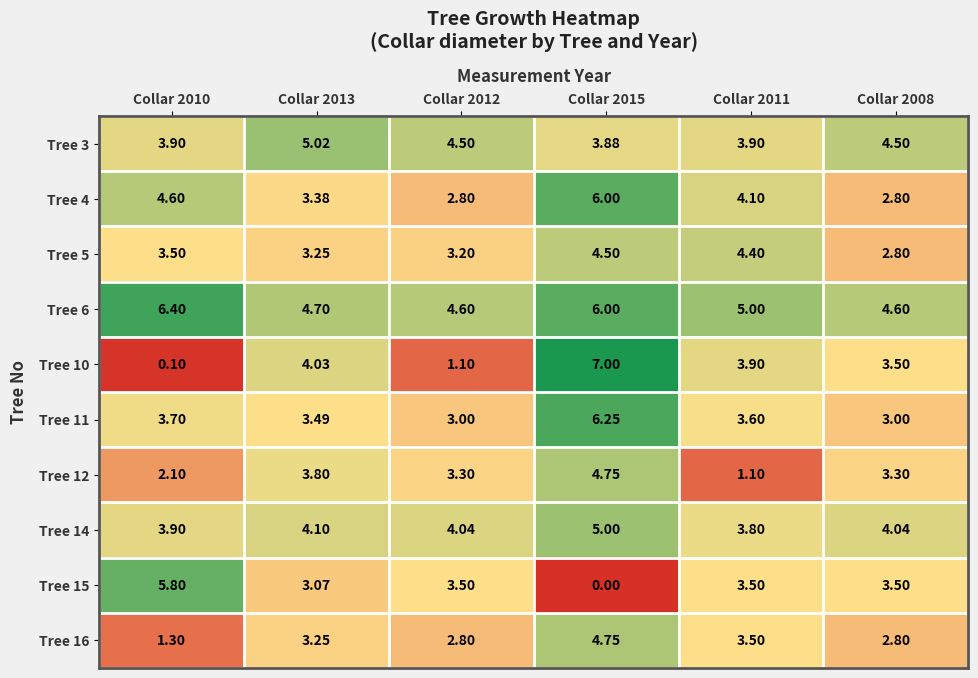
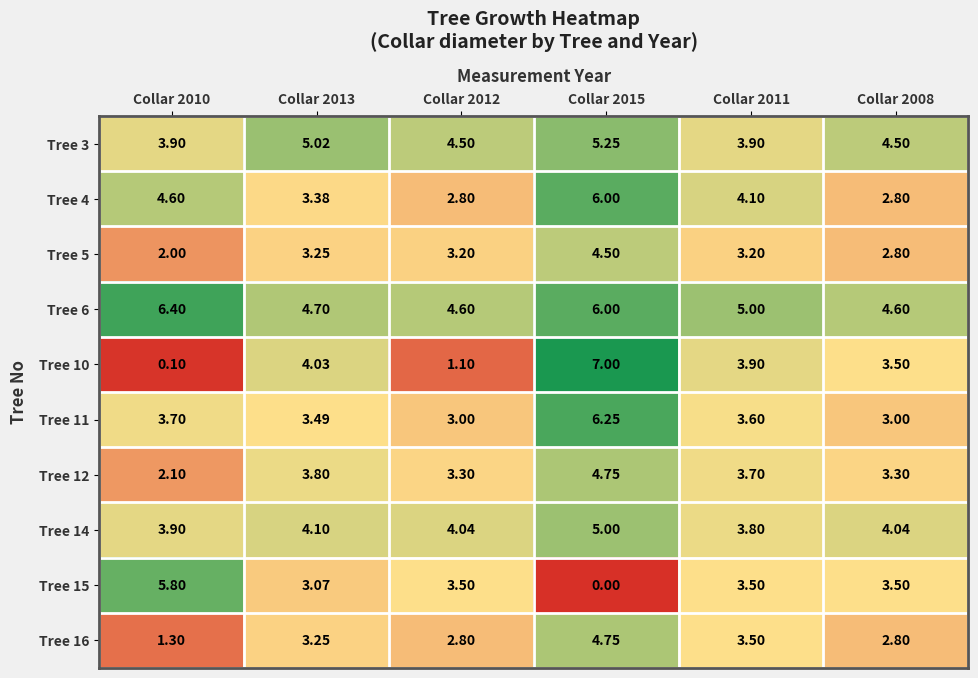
Tree 3, Collar 2015: 3.88 -> 5.25
Tree 5, Collar 2010: 3.50 -> 2.00
Tree 5, Collar 2011: 4.40 -> 3.20
Tree 12, Collar 2011: 1.10 -> 3.70
